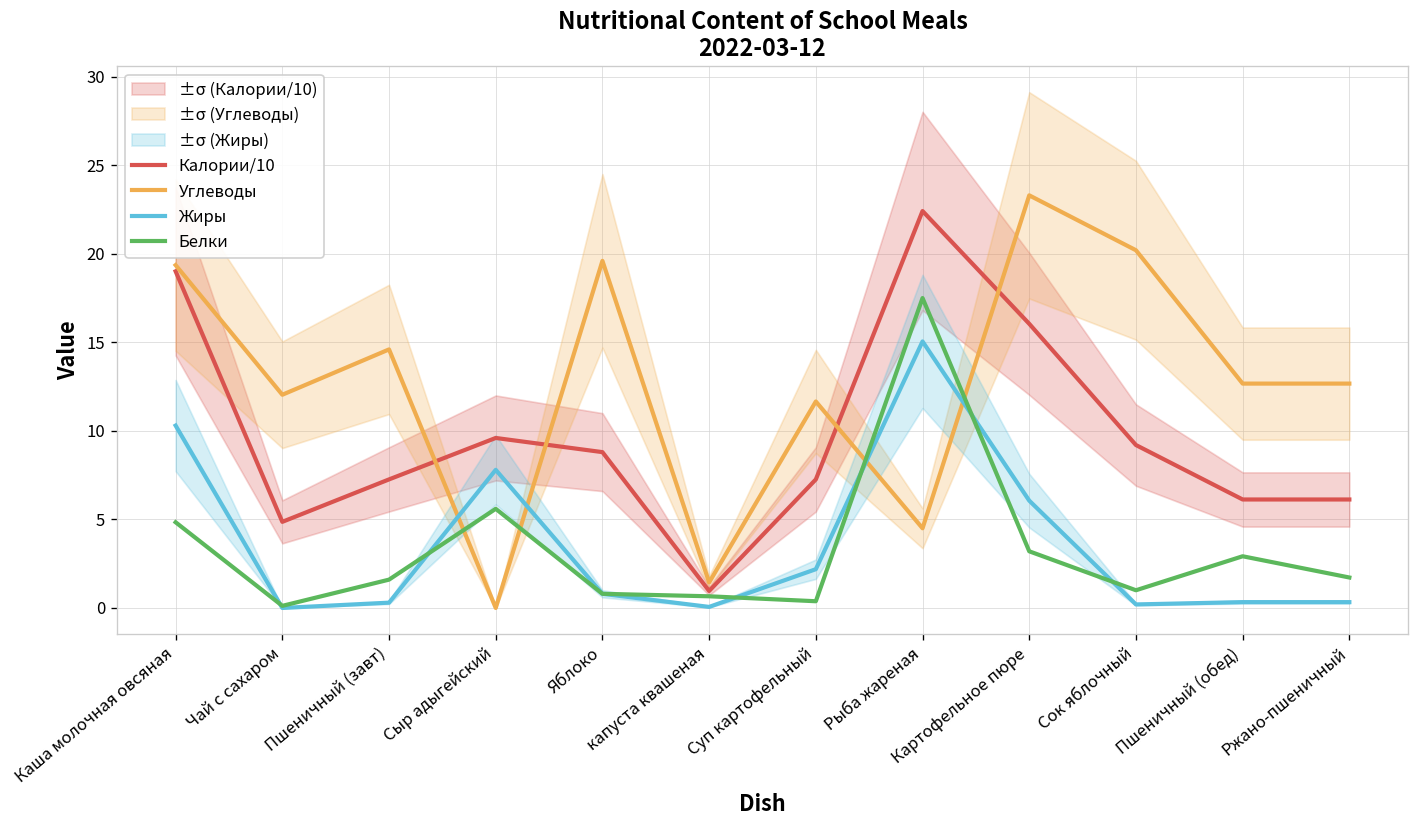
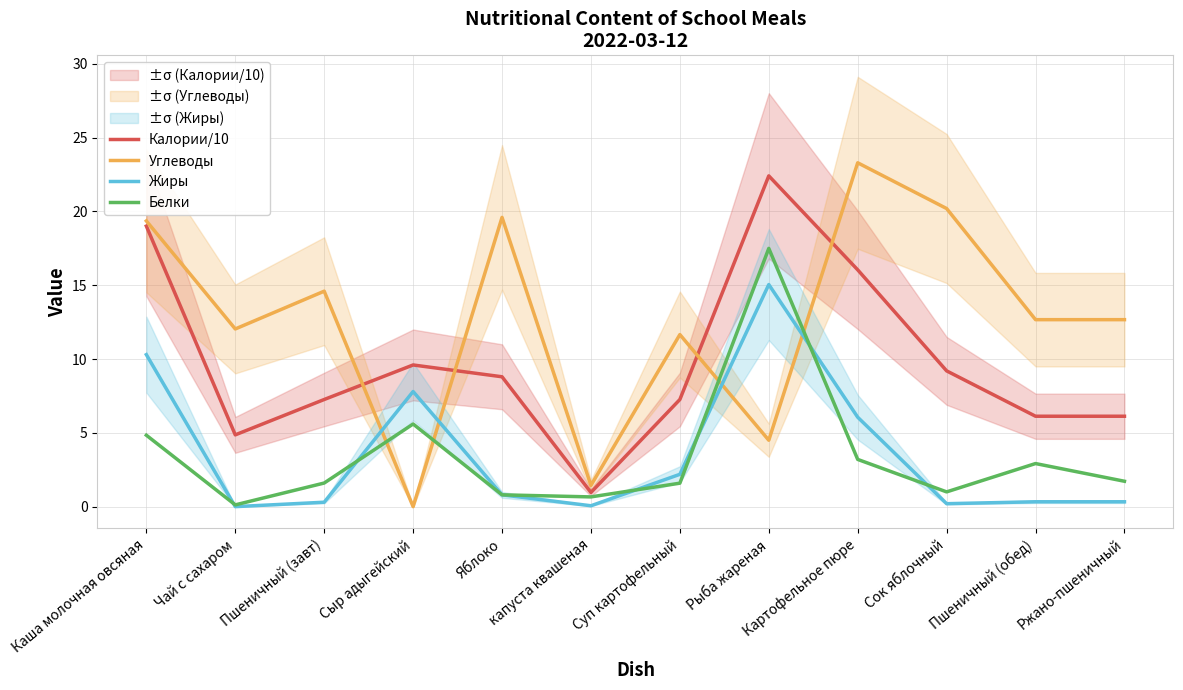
Белки, Суп картофельный: 0.4 -> 1.6
